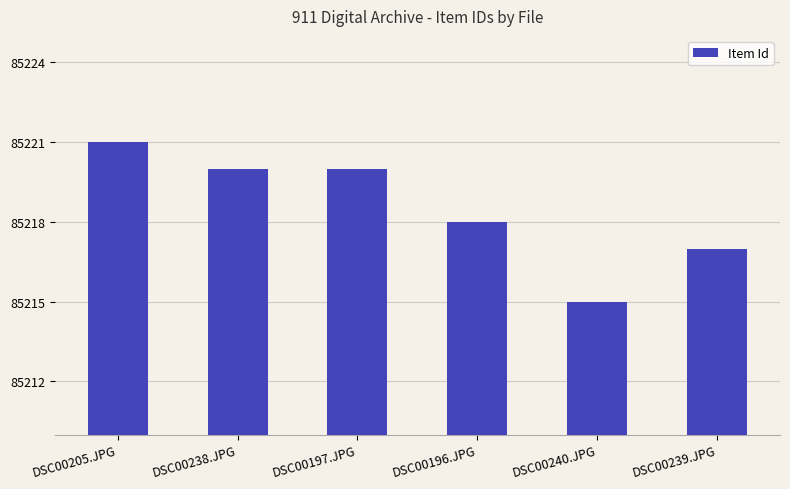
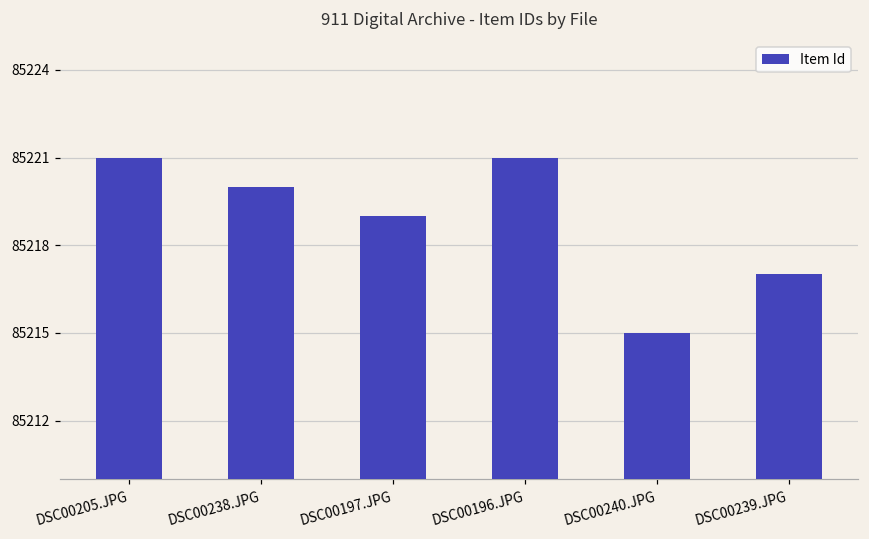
DSC00197.JPG: 85220 -> 85219
DSC00196.JPG: 85218 -> 85221
